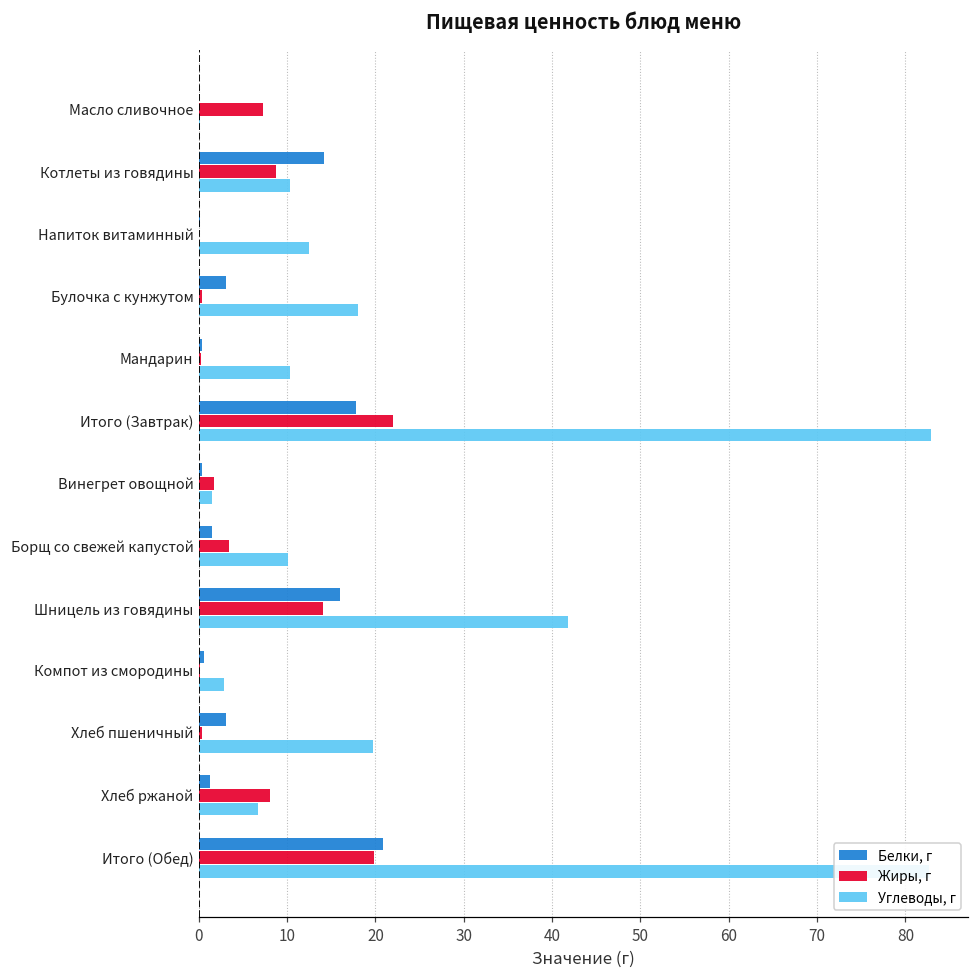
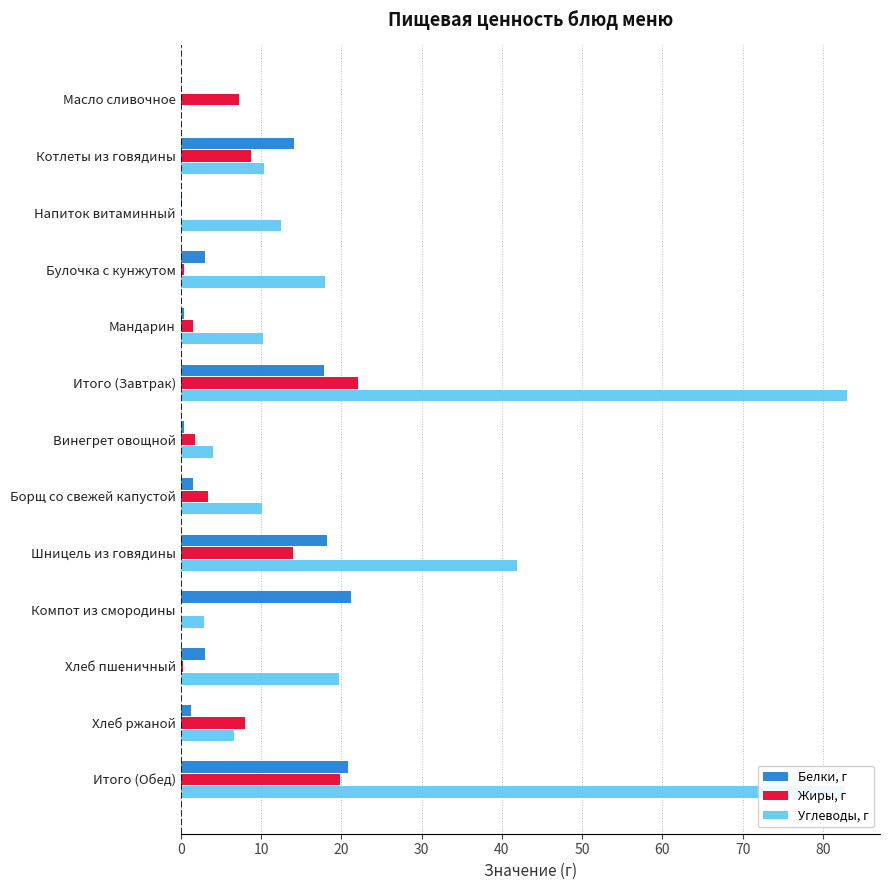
Жиры, г, Мандарин: 0 -> 2
Углеводы, г, Винегрет овощной: 1 -> 4
Белки, г, Шницель из говядины: 16 -> 18
Белки, г, Компот из смородины: 1 -> 21
